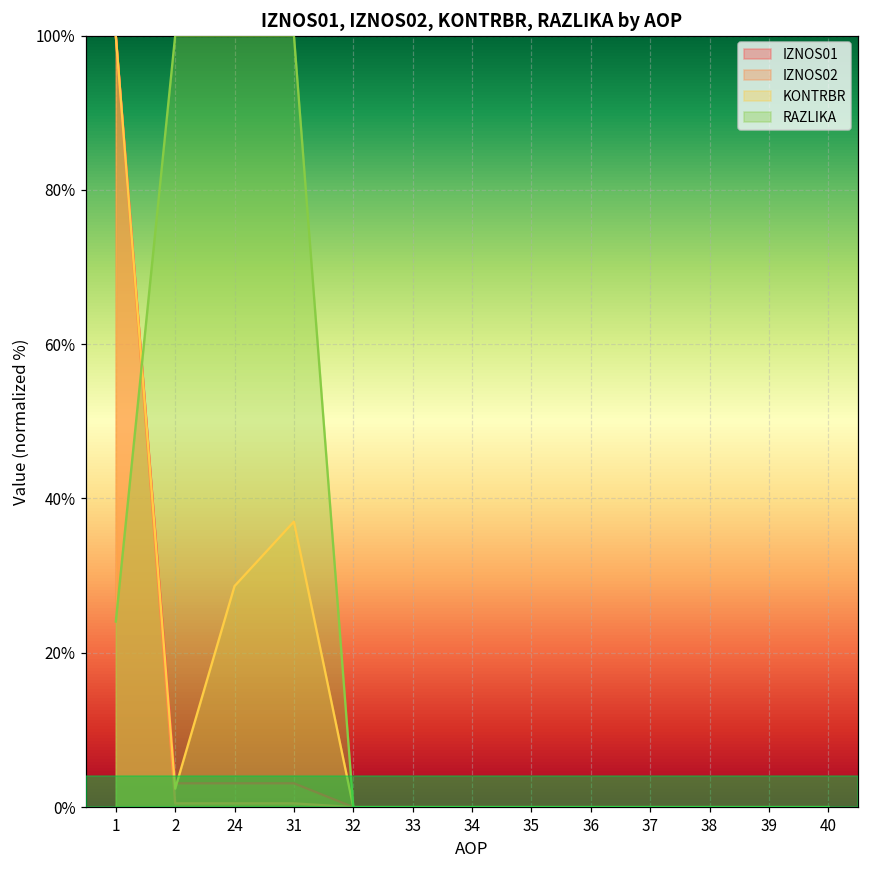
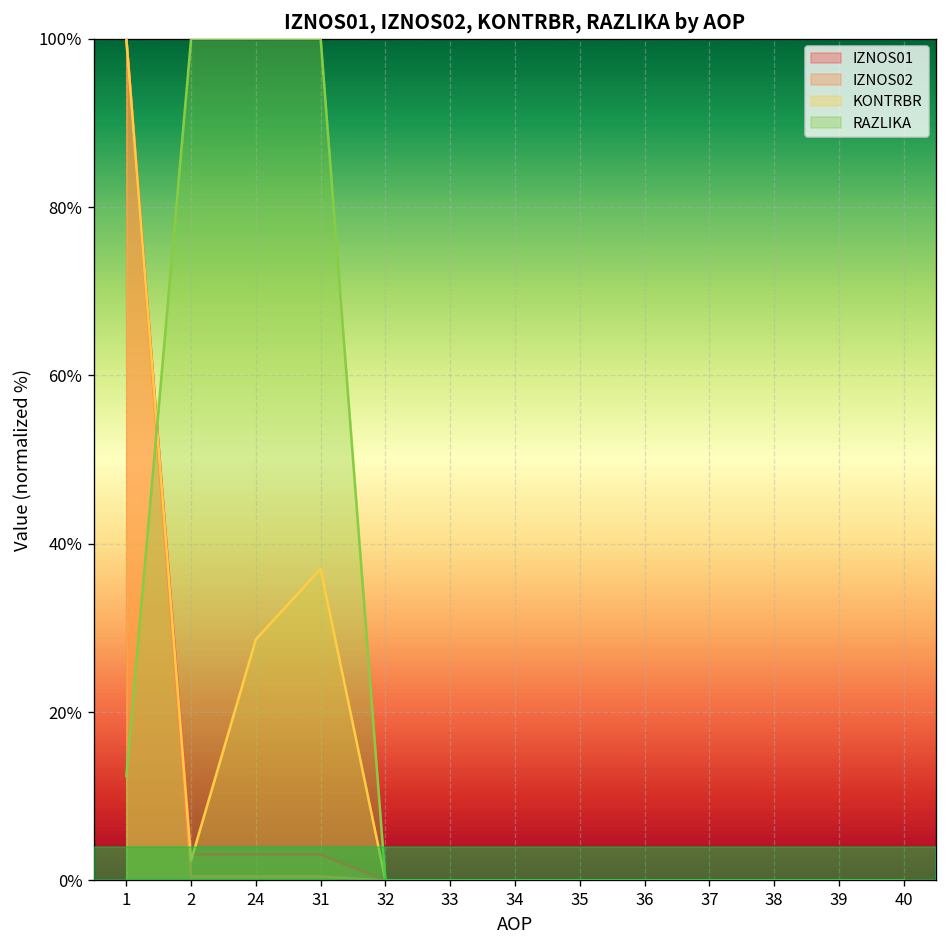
RAZLIKA, 1: 24% -> 12%
